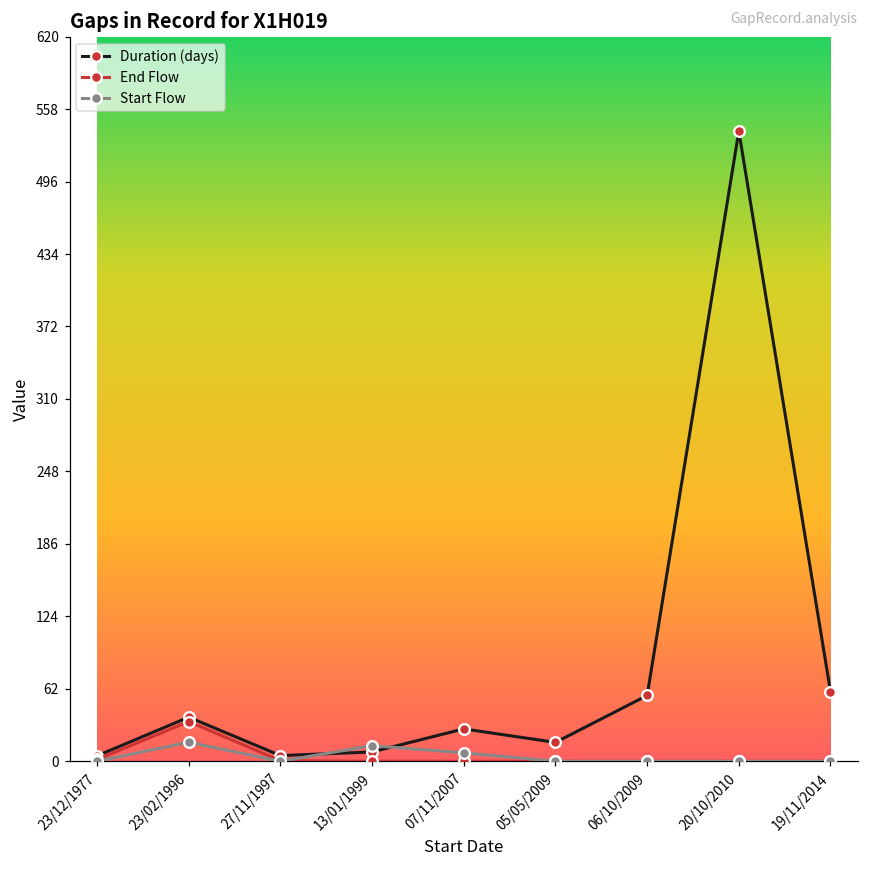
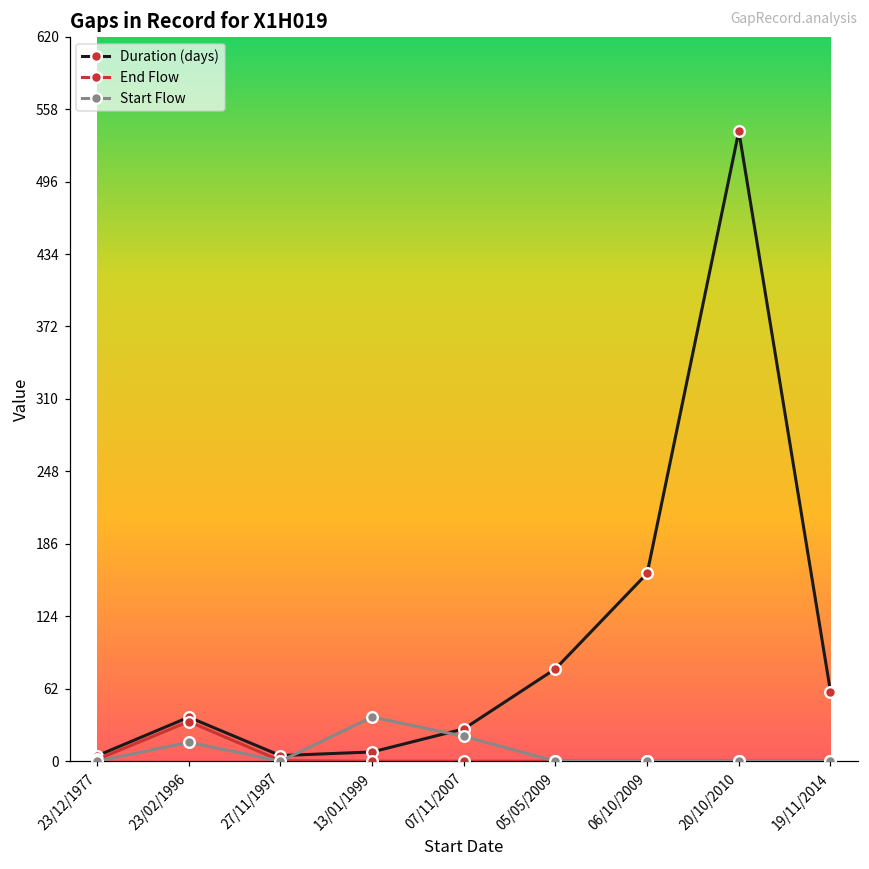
Start Flow, 13/01/1999: 13 -> 38
Start Flow, 07/11/2007: 7 -> 21
Duration (days), 05/05/2009: 16 -> 79
Duration (days), 06/10/2009: 56 -> 161
